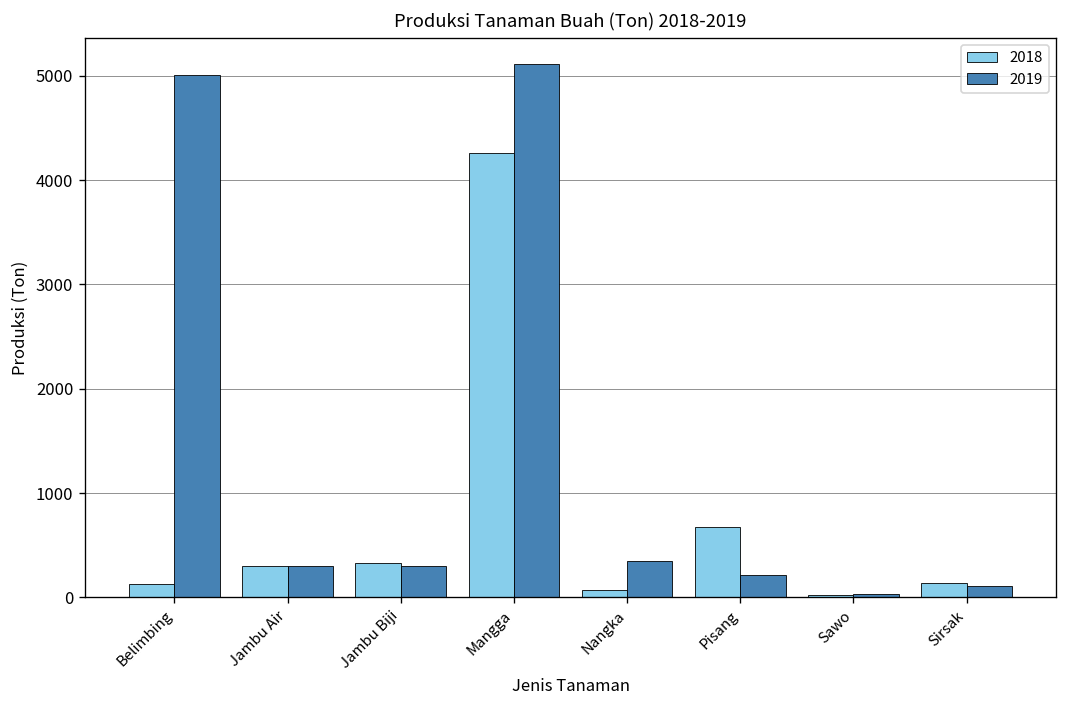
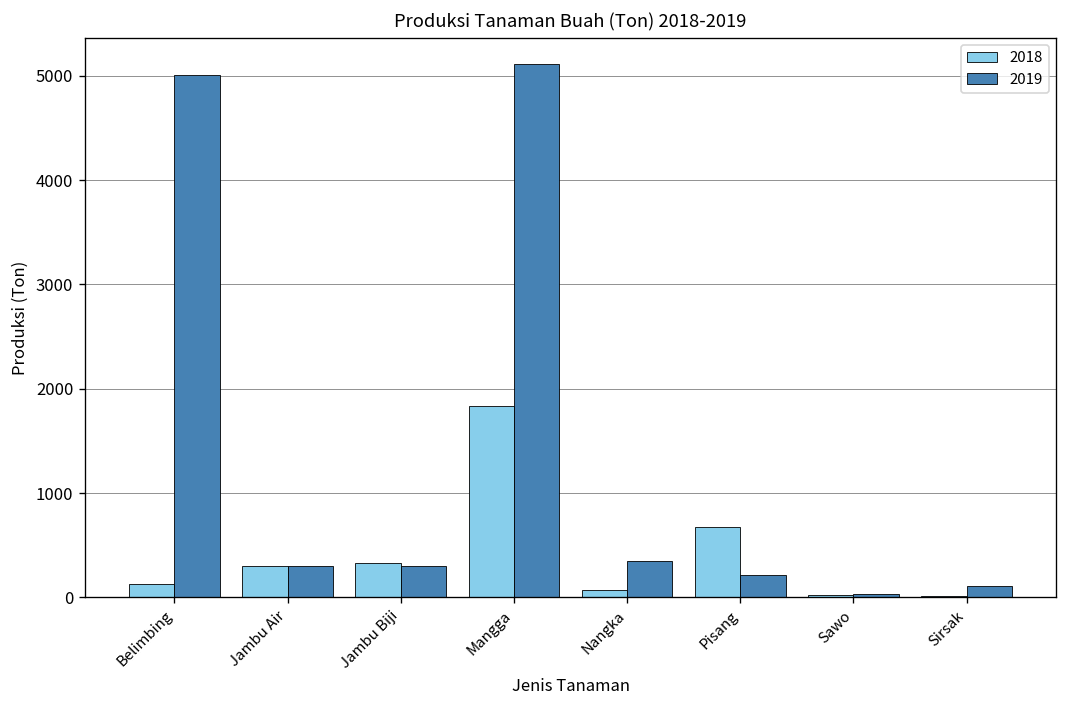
2018, Mangga: 4300 -> 1800
2018, Sirsak: 100 -> 0
